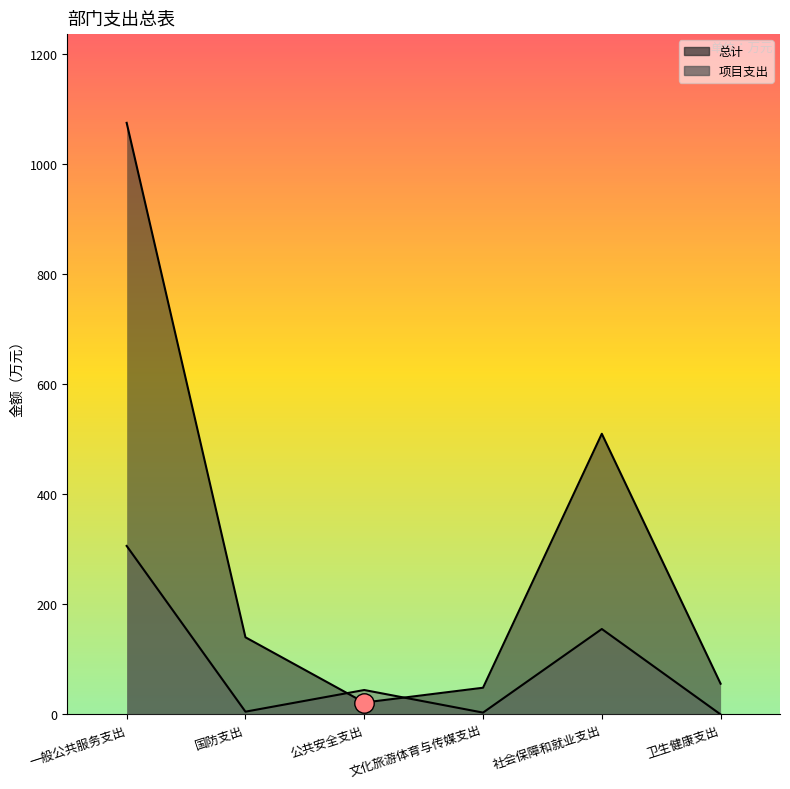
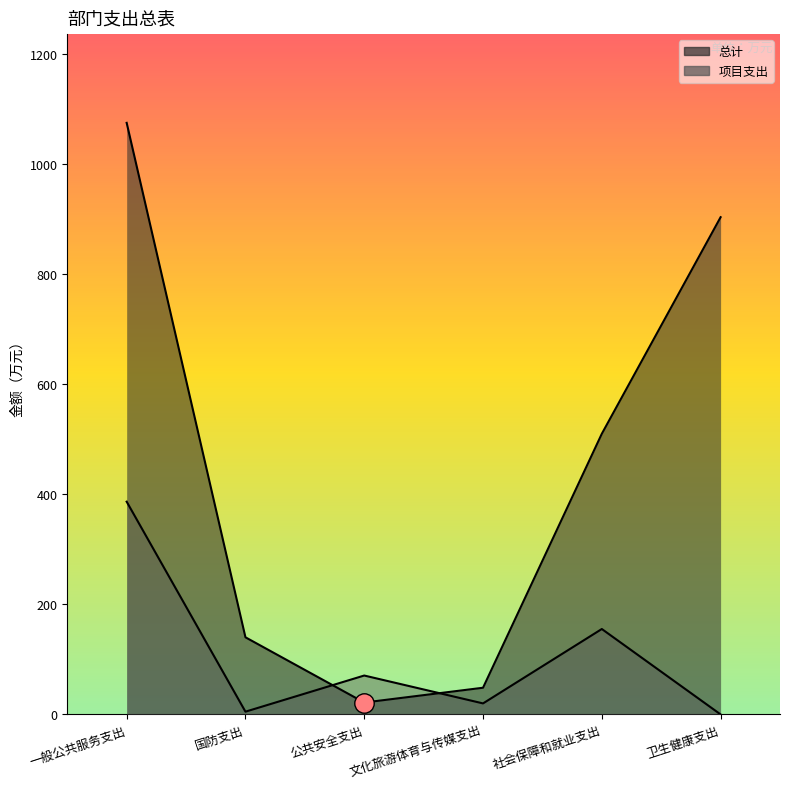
项目支出, 一般公共服务支出: 310 -> 390
项目支出, 公共安全支出: 40 -> 70
项目支出, 文化旅游体育与传媒支出: 0 -> 20
总计, 卫生健康支出: 60 -> 900
